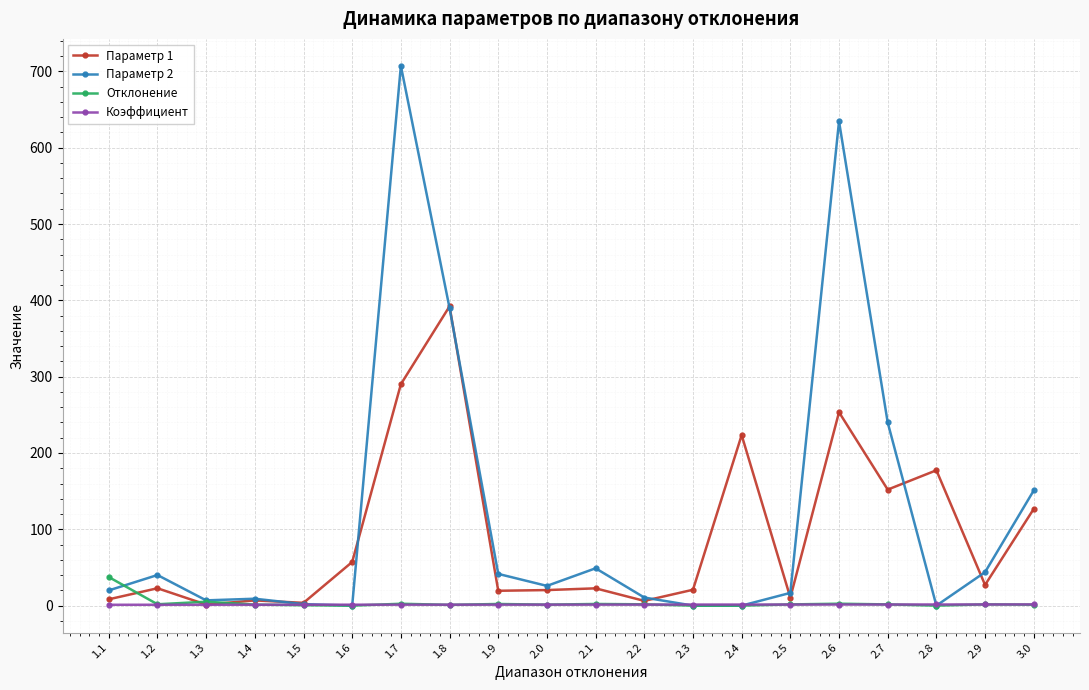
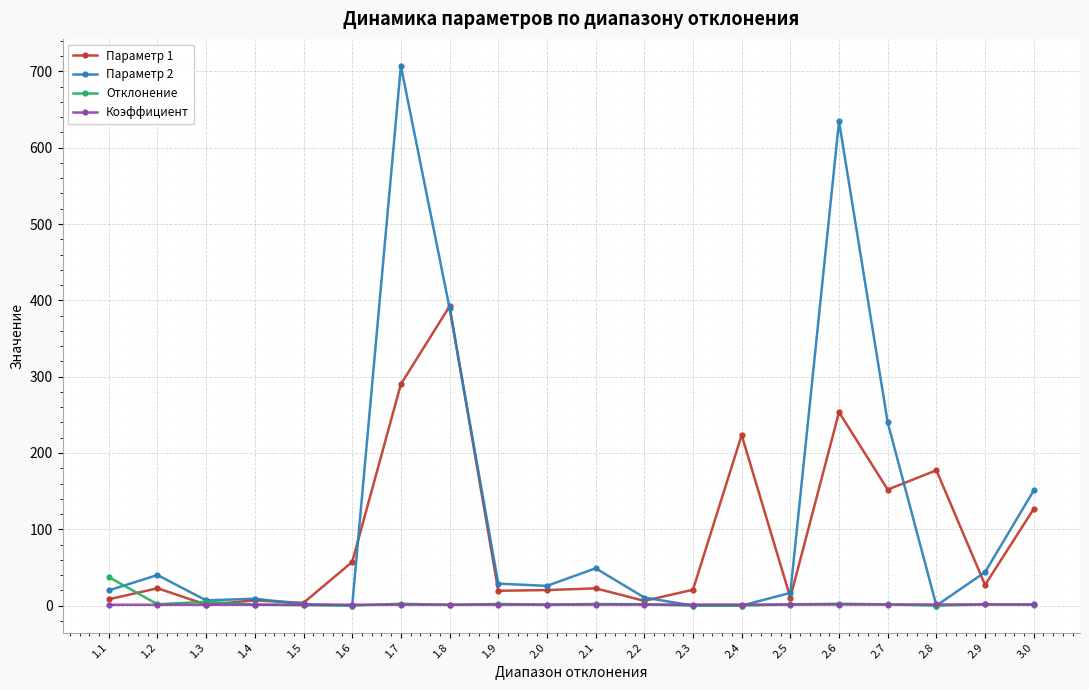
Параметр 2, 1.9: 40 -> 30
